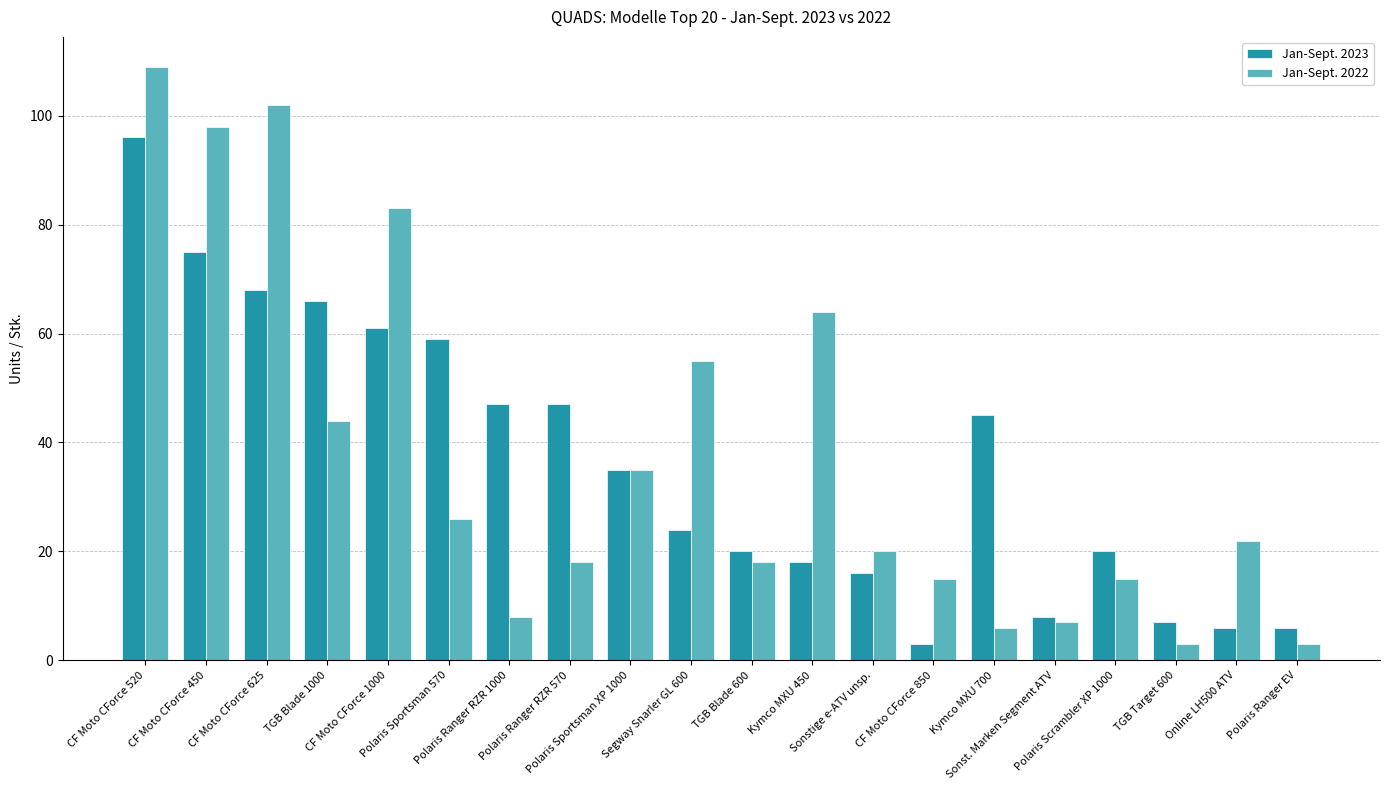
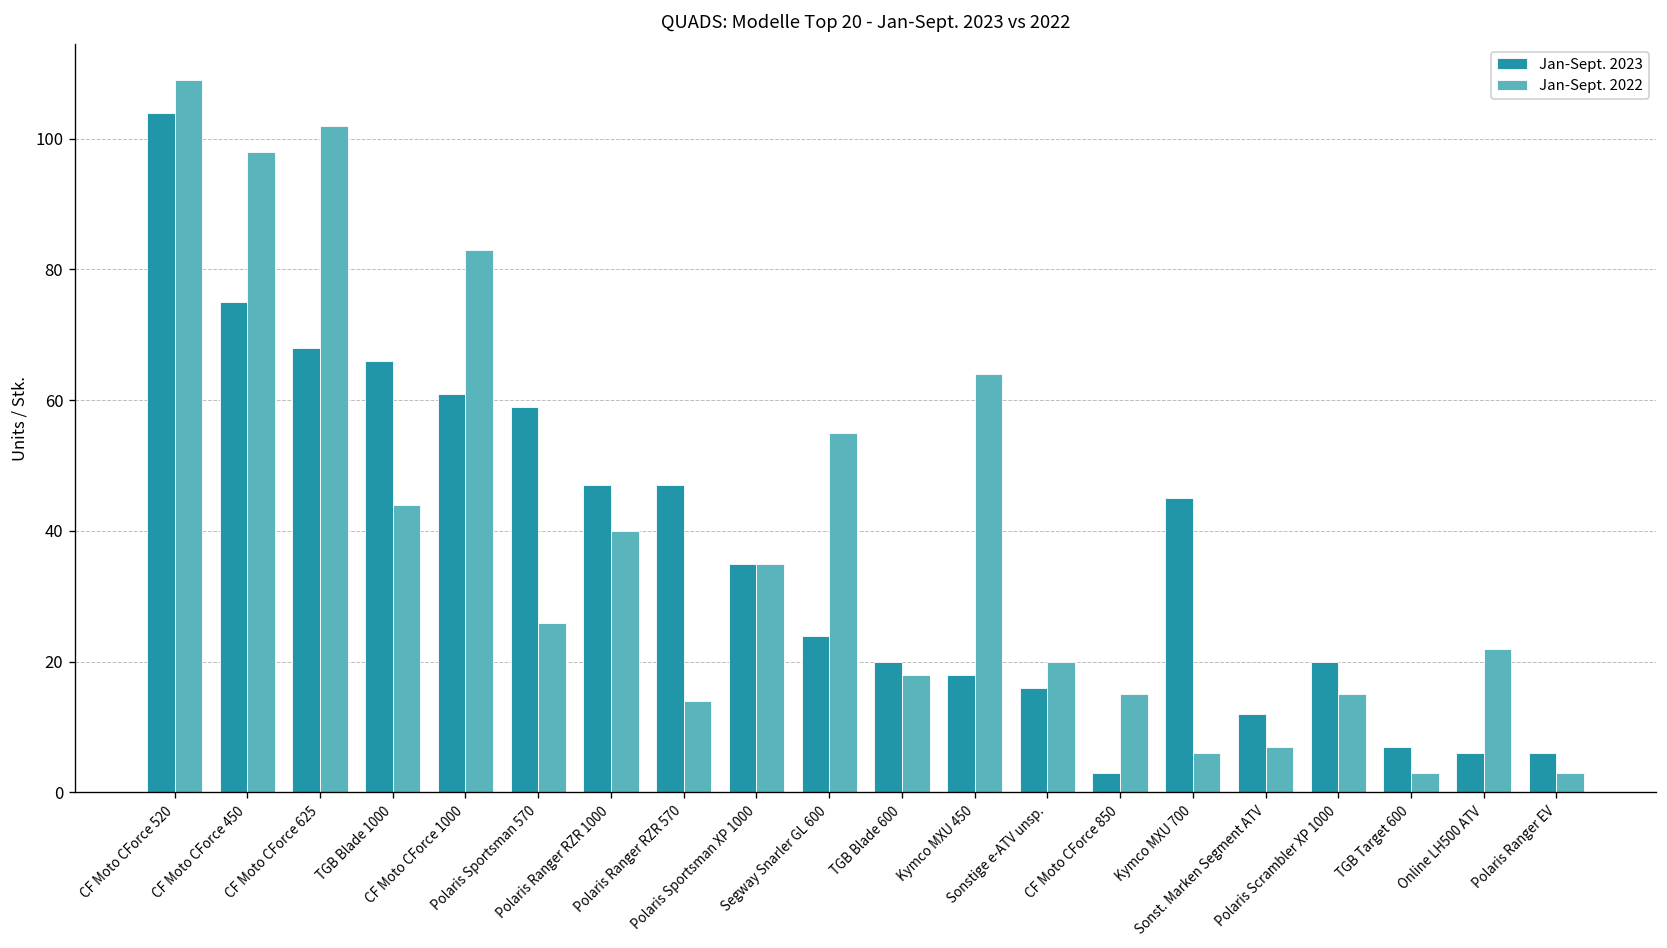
Jan-Sept. 2023, CF Moto CForce 520: 96 -> 104
Jan-Sept. 2022, Polaris Ranger RZR 1000: 8 -> 40
Jan-Sept. 2022, Polaris Ranger RZR 570: 18 -> 14
Jan-Sept. 2023, Sonst. Marken Segment ATV: 8 -> 12
